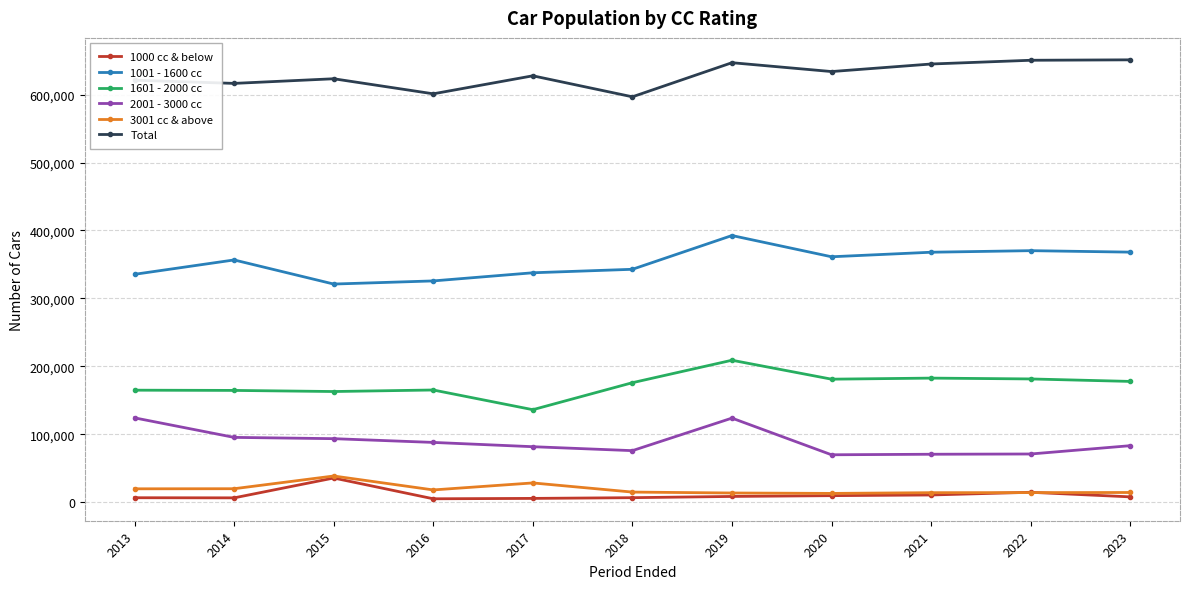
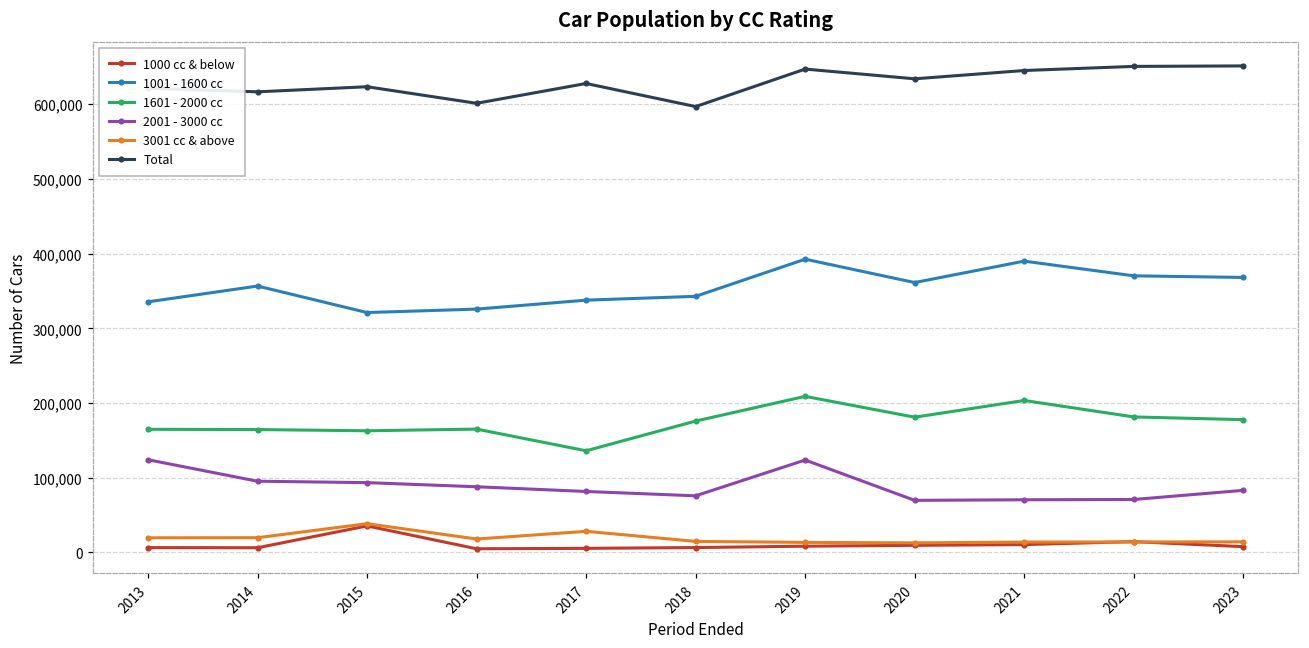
1001 - 1600 cc, 2021: 370,000 -> 390,000
1601 - 2000 cc, 2021: 180,000 -> 200,000
